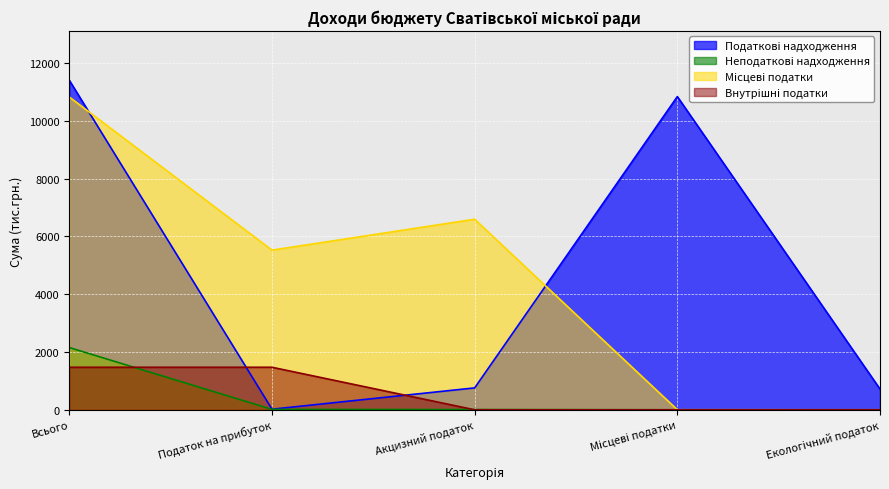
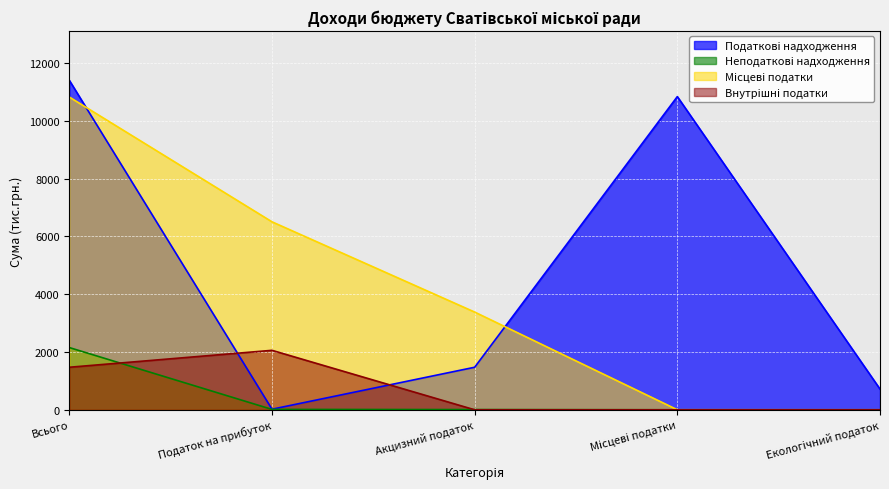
Місцеві податки, Податок на прибуток: 5500 -> 6500
Внутрішні податки, Податок на прибуток: 1500 -> 2100
Податкові надходження, Акцизний податок: 800 -> 1500
Місцеві податки, Акцизний податок: 6600 -> 3400
